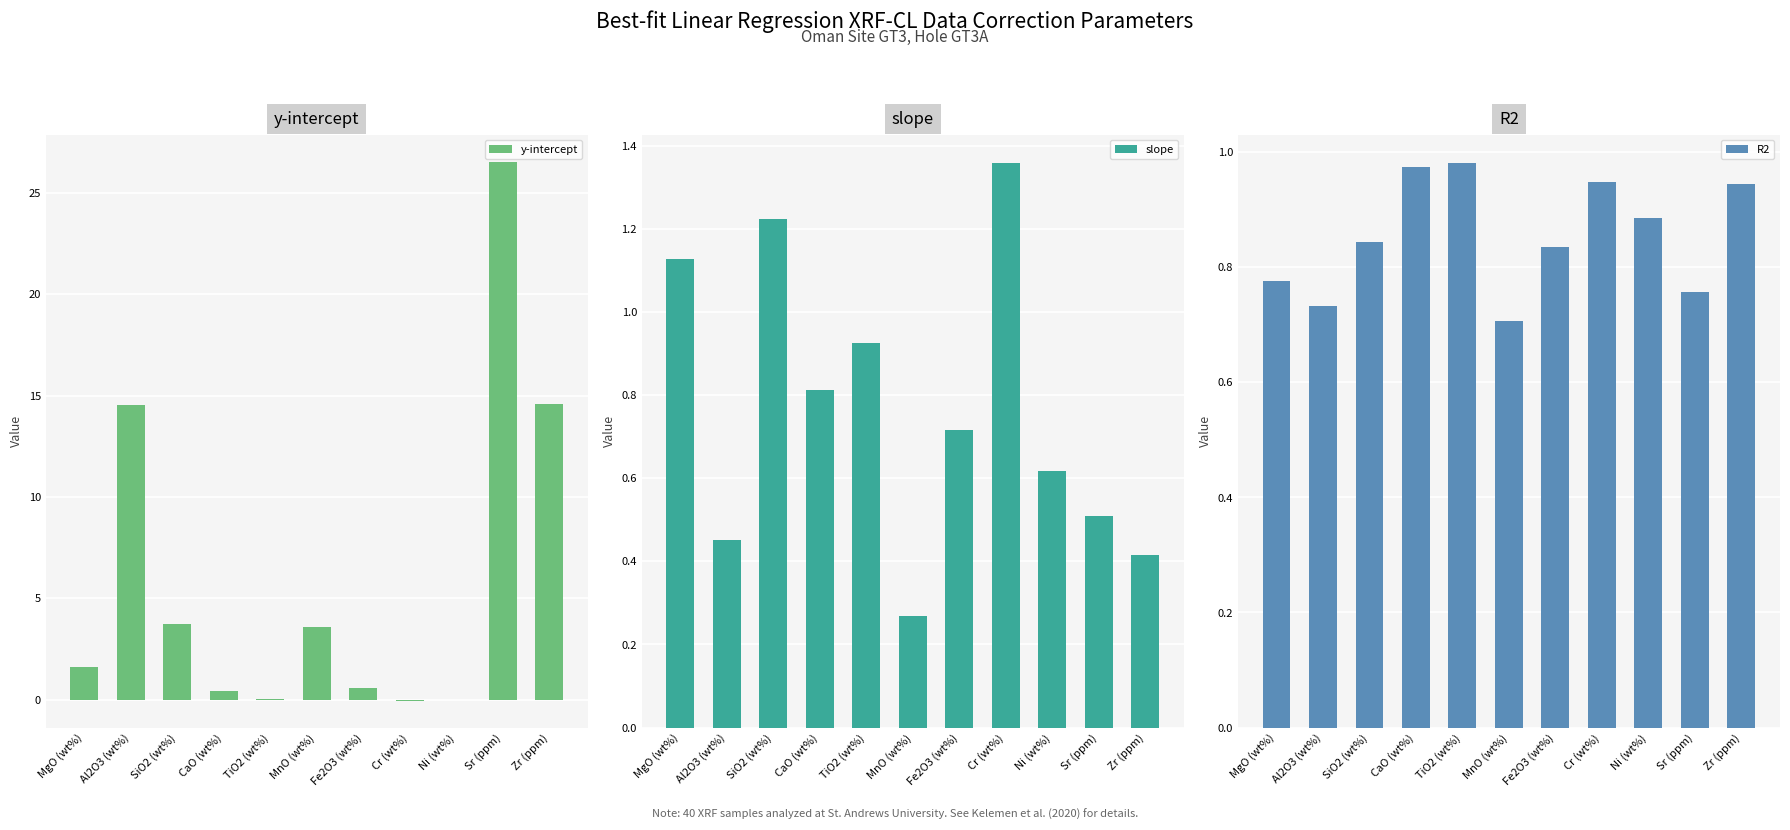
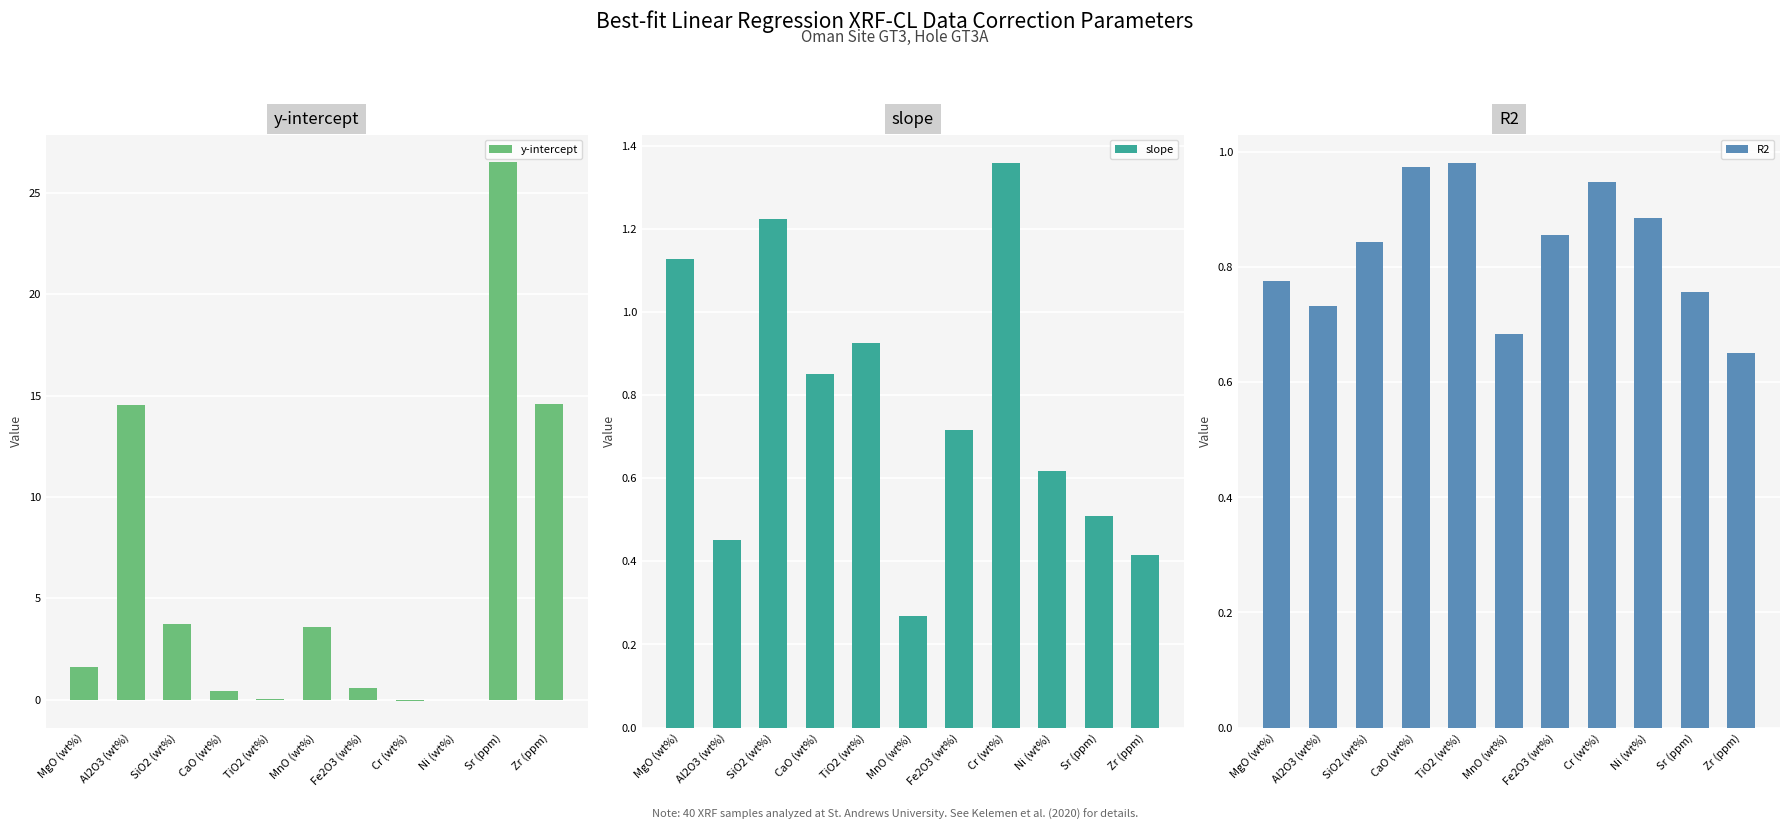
slope, CaO (wt%): 0.81 -> 0.85
R2, MnO (wt%): 0.71 -> 0.68
R2, Fe2O3 (wt%): 0.84 -> 0.86
R2, Zr (ppm): 0.94 -> 0.65
